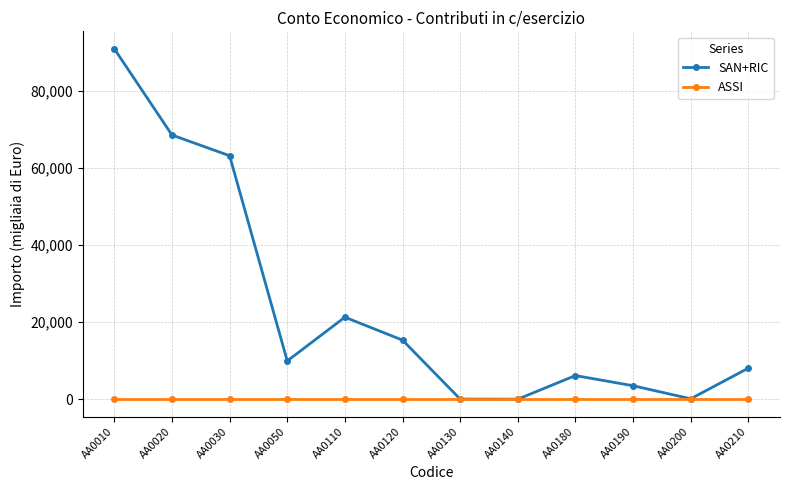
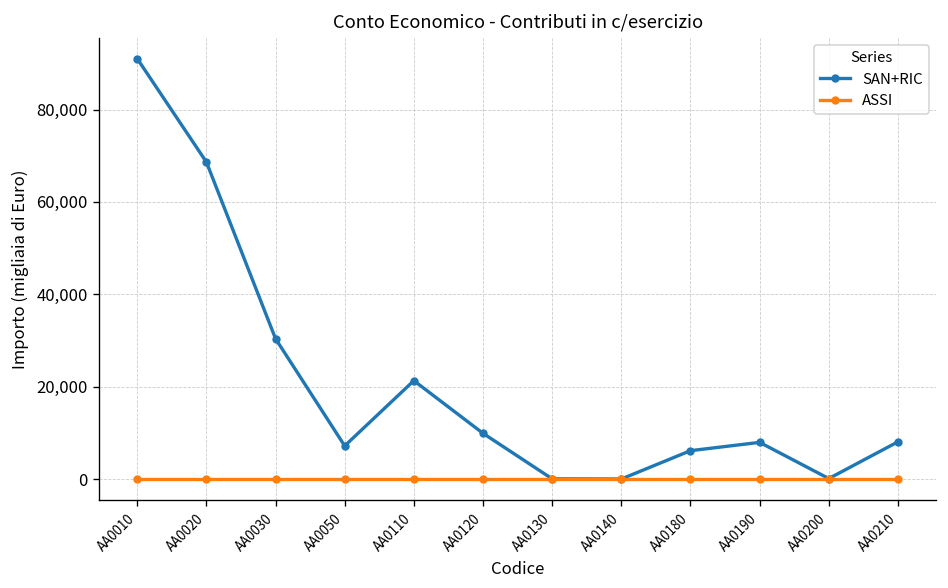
SAN+RIC, AA0030: 63,000 -> 30,000
SAN+RIC, AA0050: 10,000 -> 7,000
SAN+RIC, AA0120: 15,000 -> 10,000
SAN+RIC, AA0190: 3,000 -> 8,000
